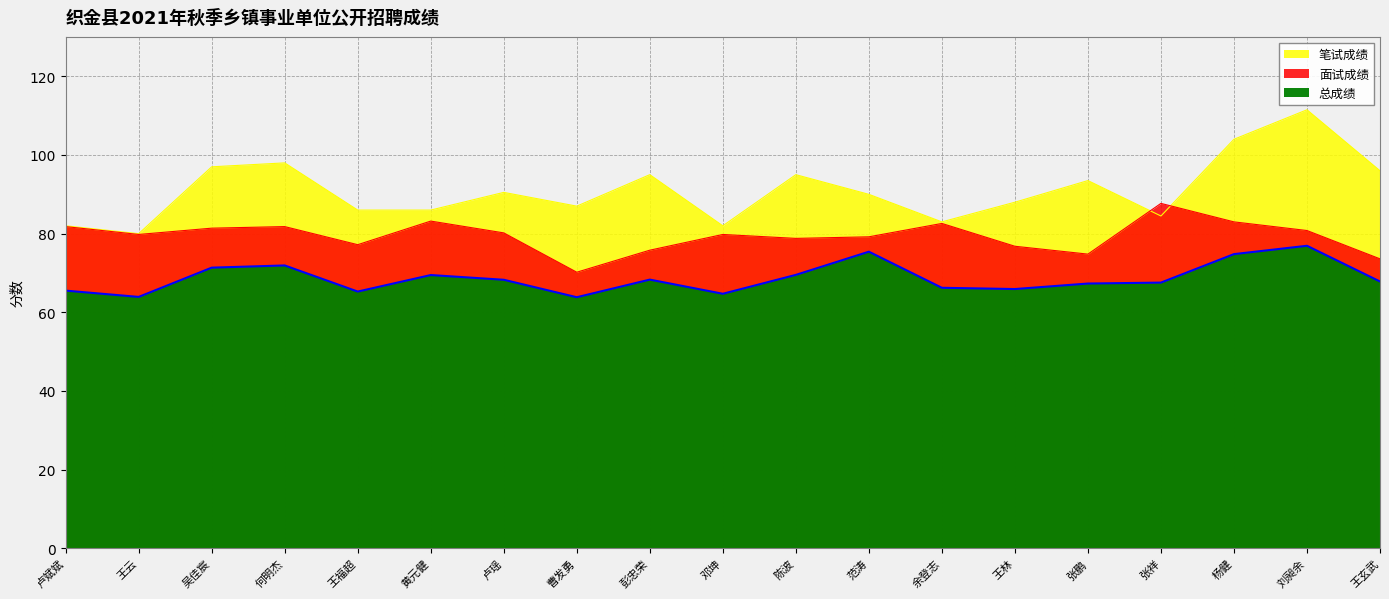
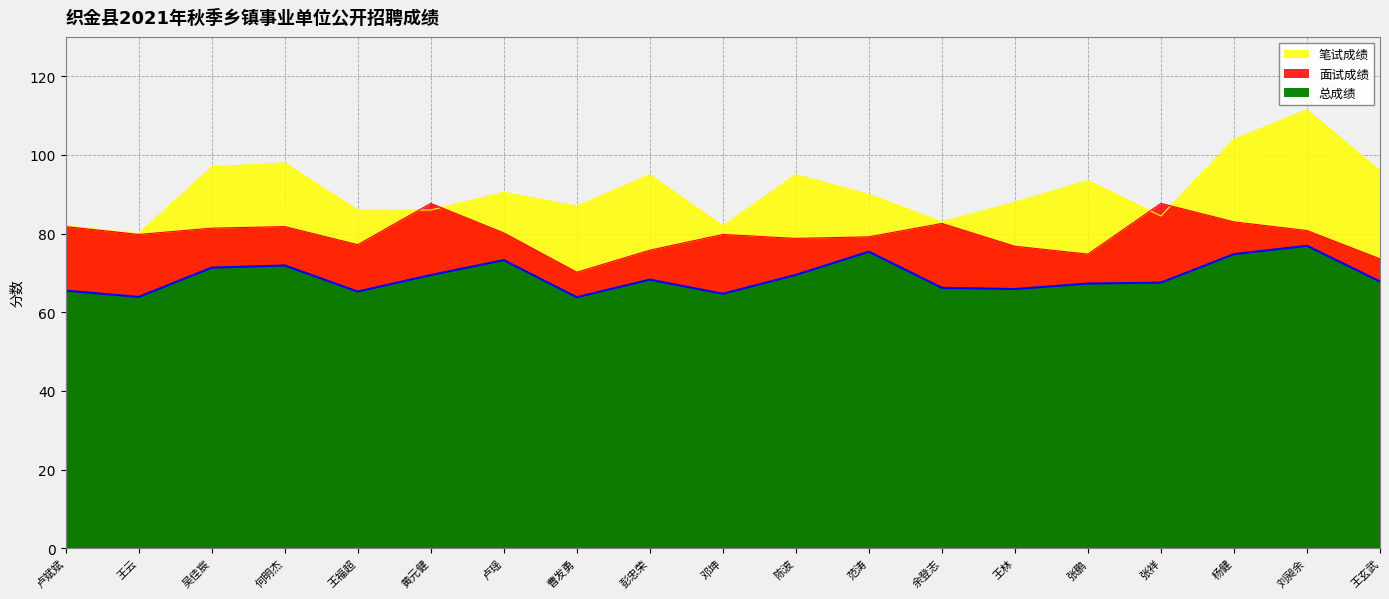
面试成绩, 黄元健: 83 -> 88
总成绩, 卢瑶: 68 -> 73
